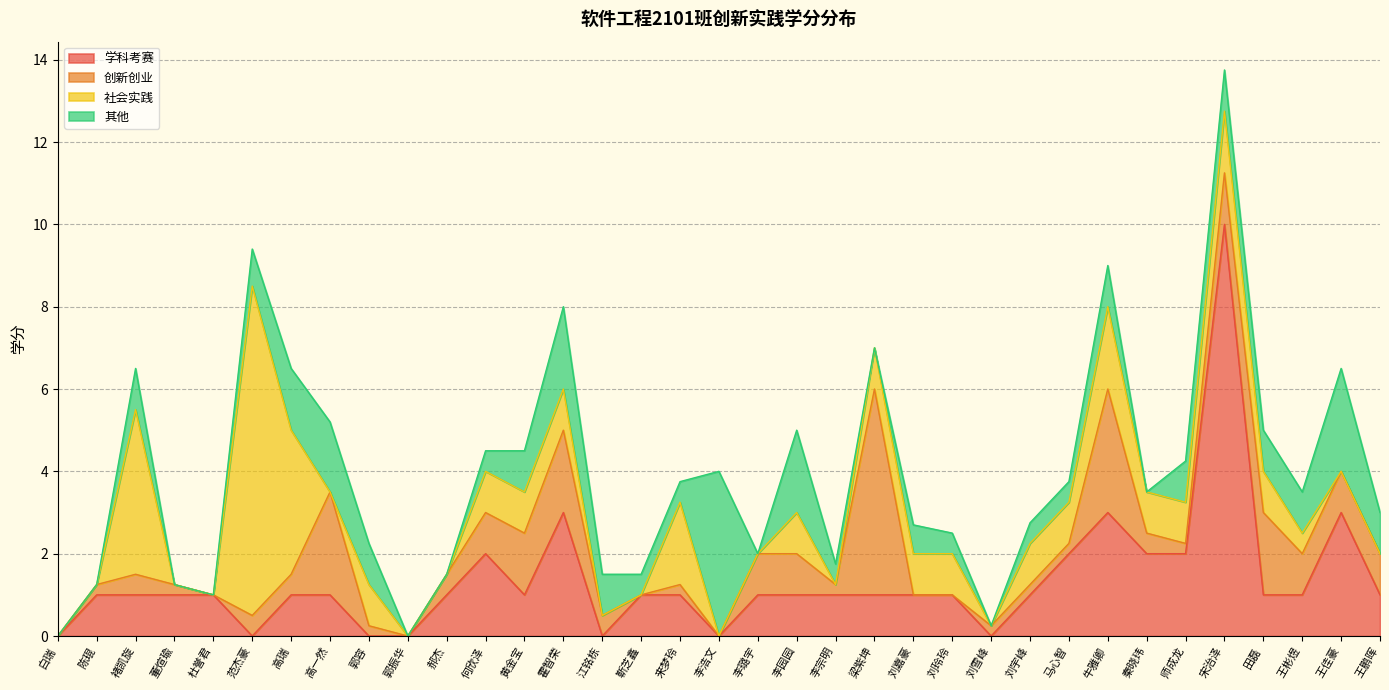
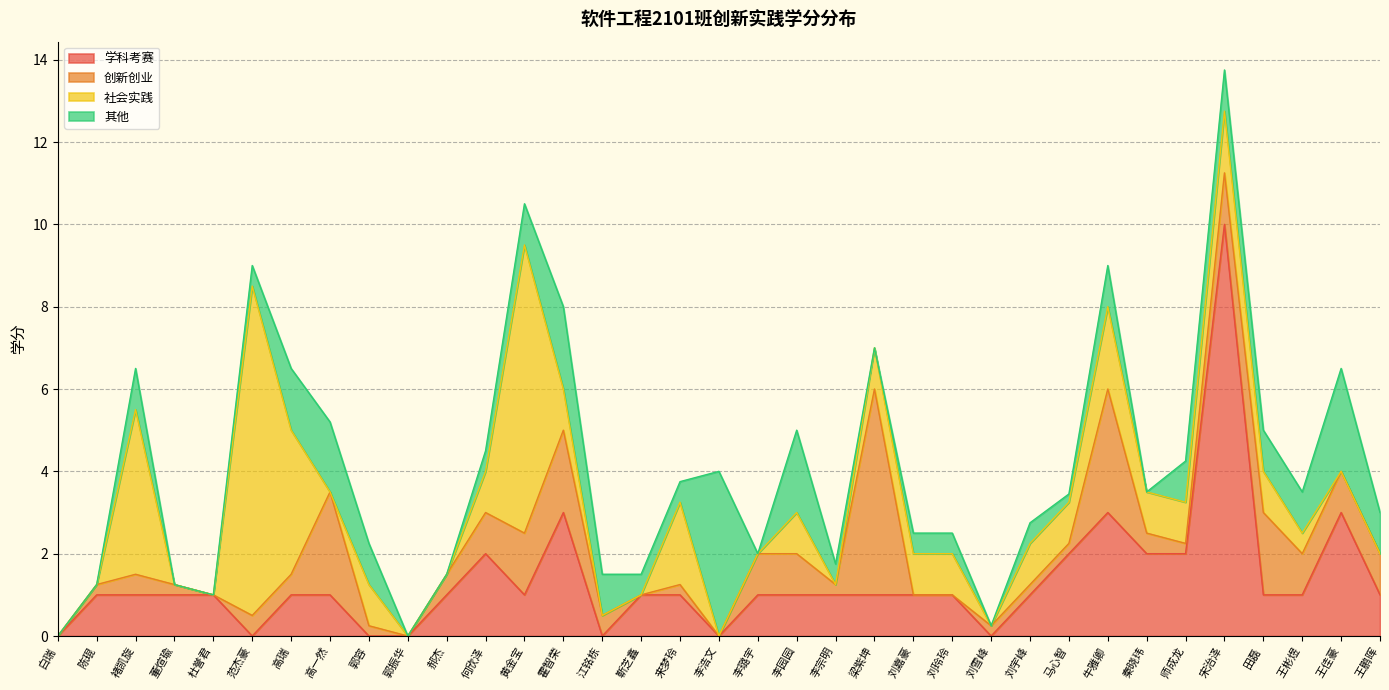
其他, 范杰豪: 0.9 -> 0.5
社会实践, 黄金宝: 1 -> 7
其他, 刘嘉豪: 0.7 -> 0.5
其他, 马心智: 0.5 -> 0.2
